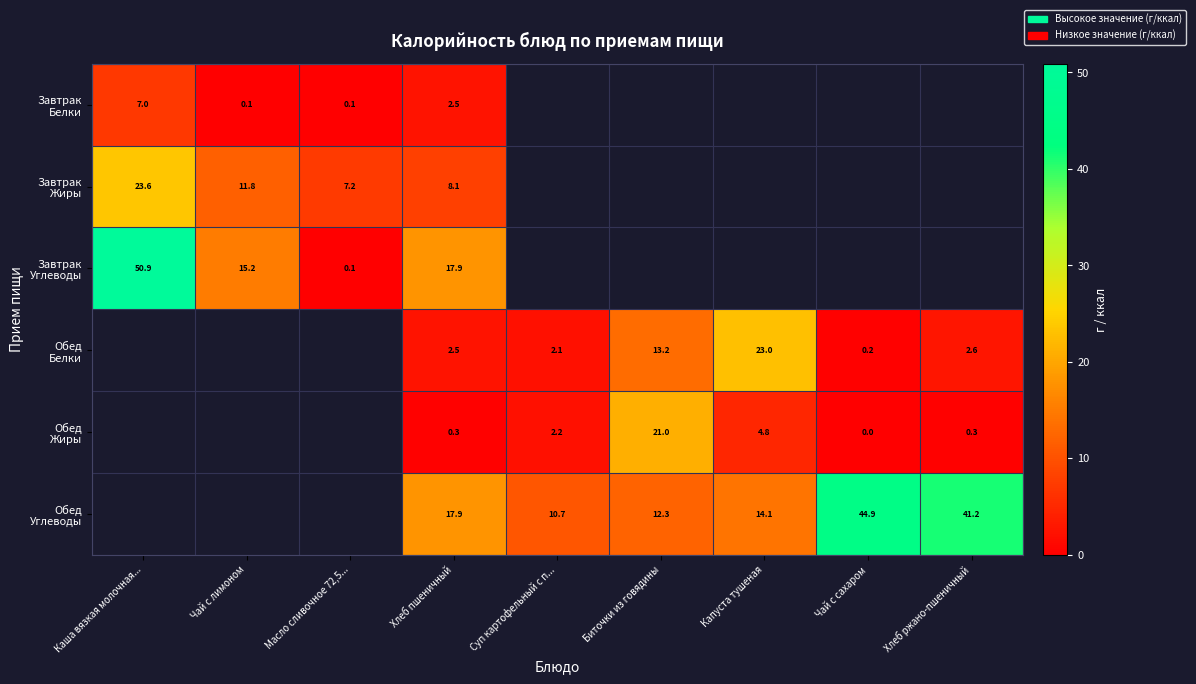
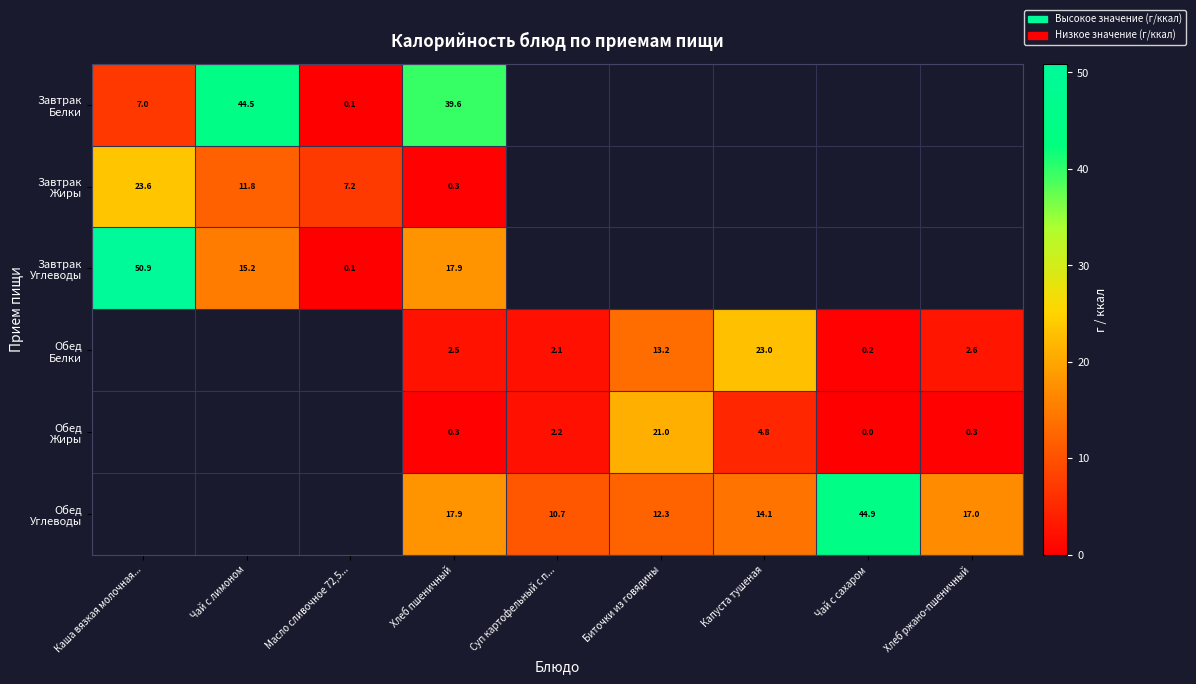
Завтрак Белки, Чай с лимоном: 0.1 -> 44.5
Завтрак Белки, Хлеб пшеничный: 2.5 -> 39.6
Завтрак Жиры, Хлеб пшеничный: 8.1 -> 0.3
Обед Углеводы, Хлеб ржано-пшеничный: 41.2 -> 17.0
